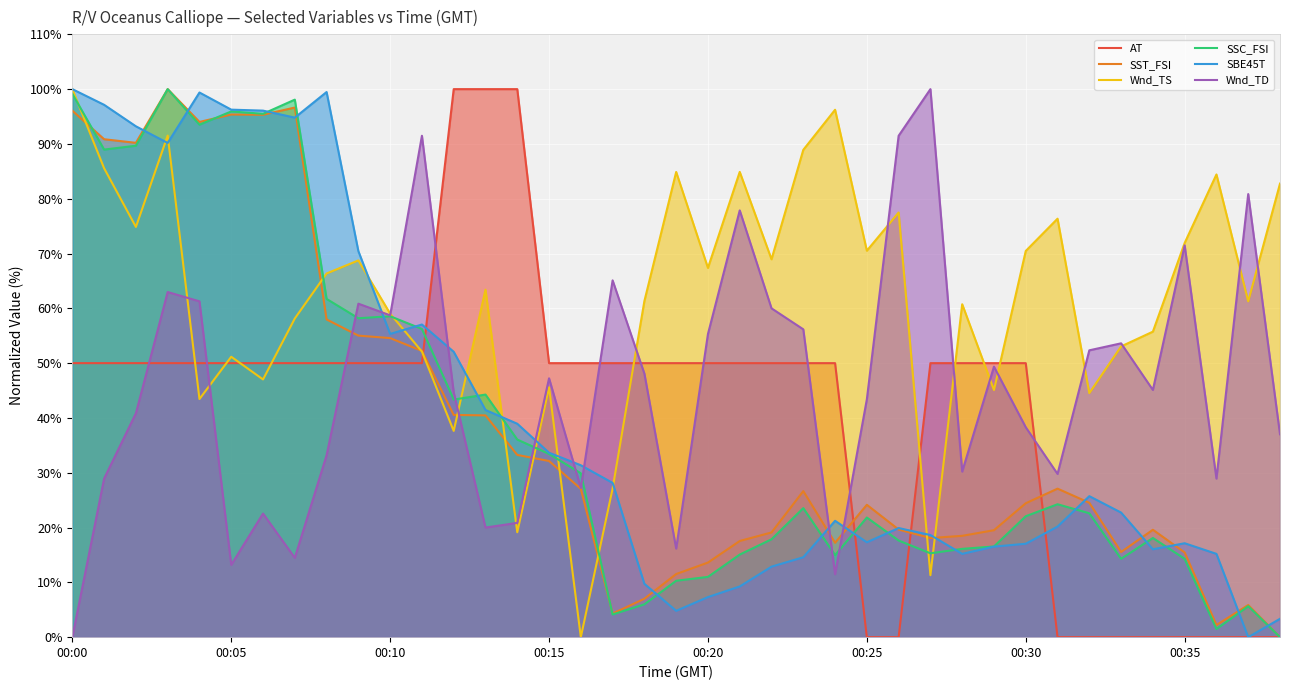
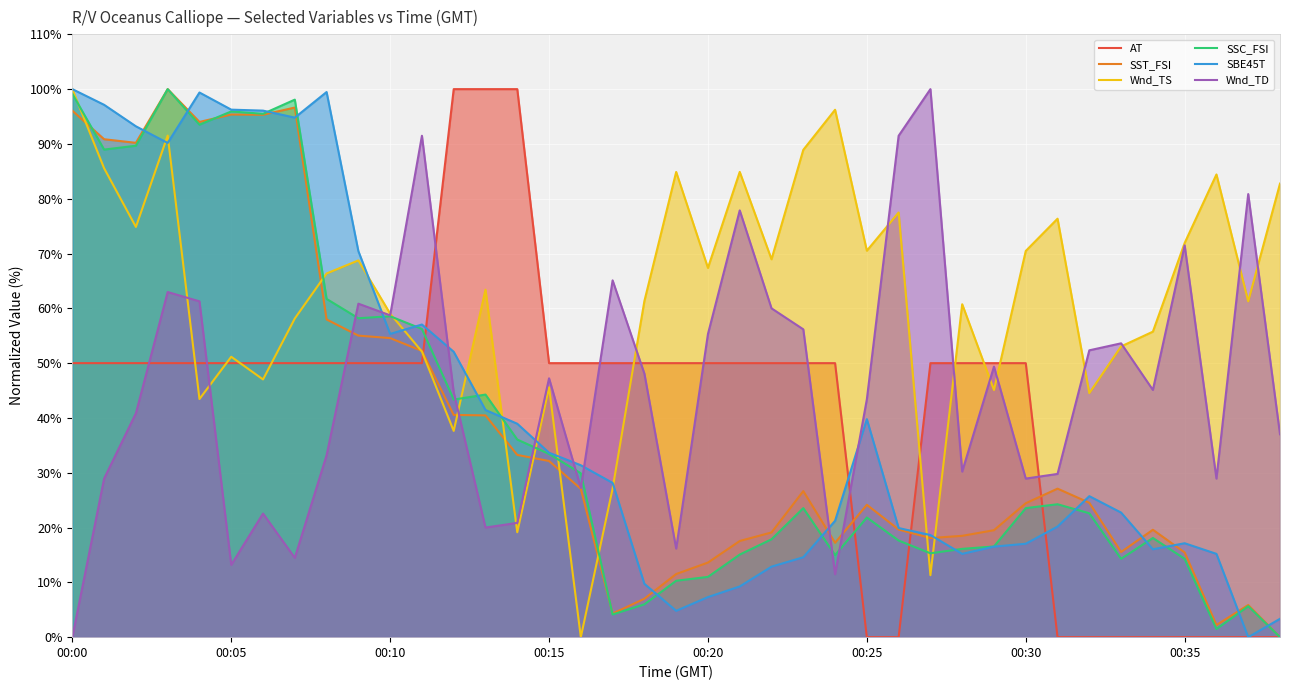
SBE45T, 00:25: 17% -> 40%
SSC_FSI, 00:30: 22% -> 24%
Wnd_TD, 00:30: 38% -> 29%
